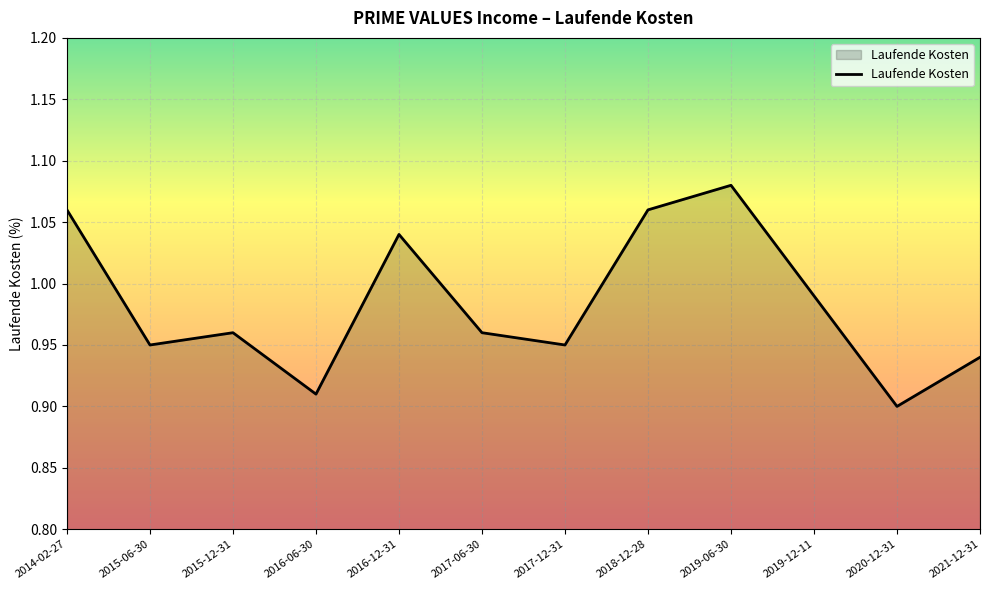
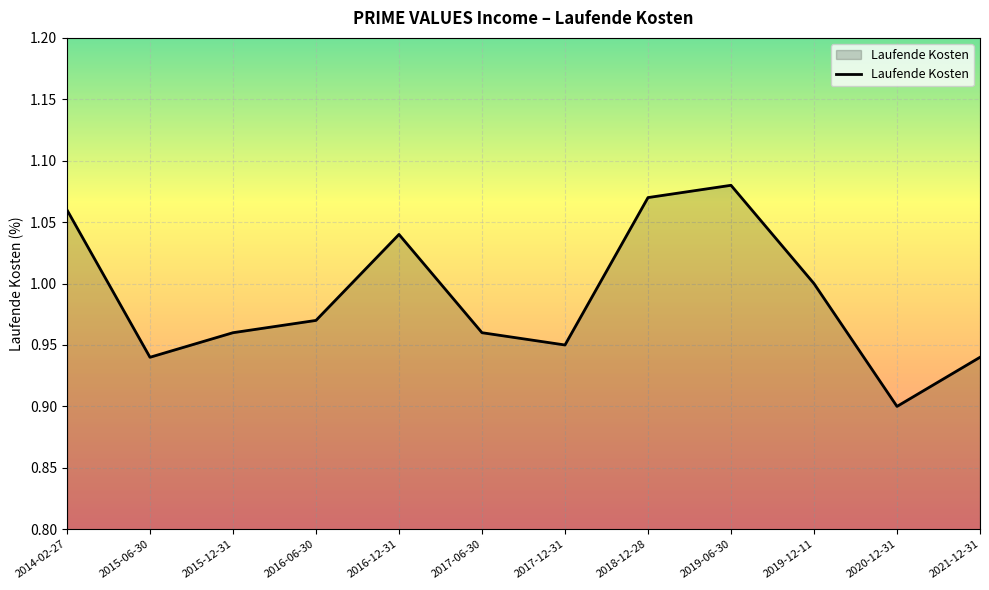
2015-06-30: 0.95 -> 0.94
2016-06-30: 0.91 -> 0.97
2018-12-28: 1.06 -> 1.07
2019-12-11: 0.99 -> 1.00
